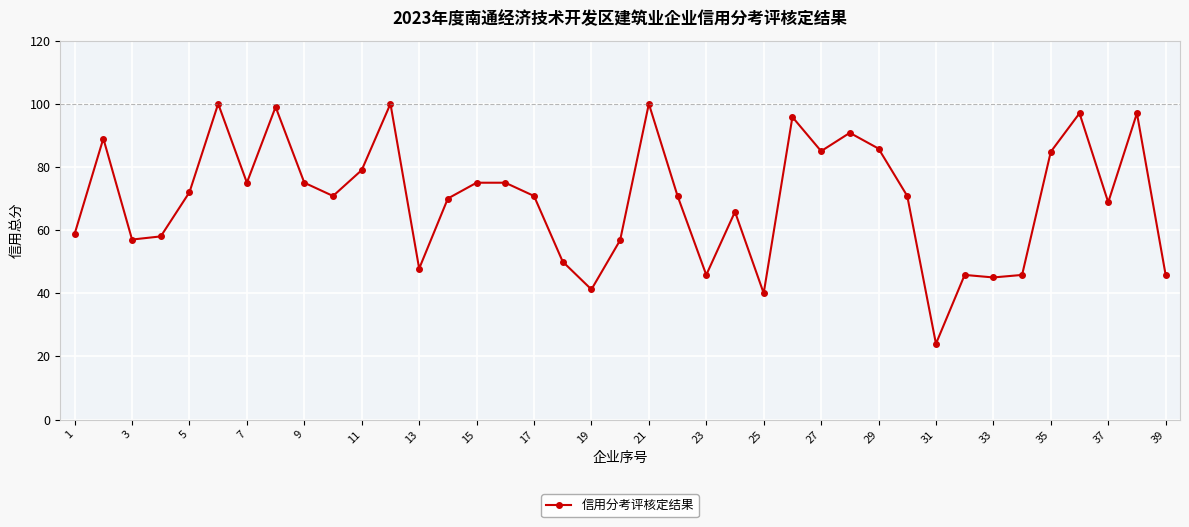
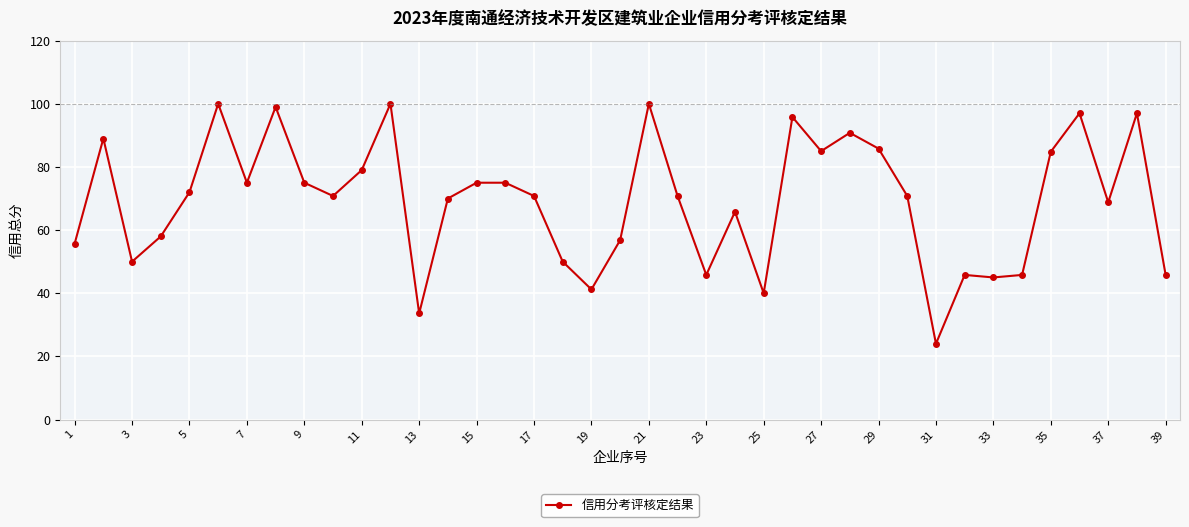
1: 59 -> 56
3: 57 -> 50
13: 48 -> 34
